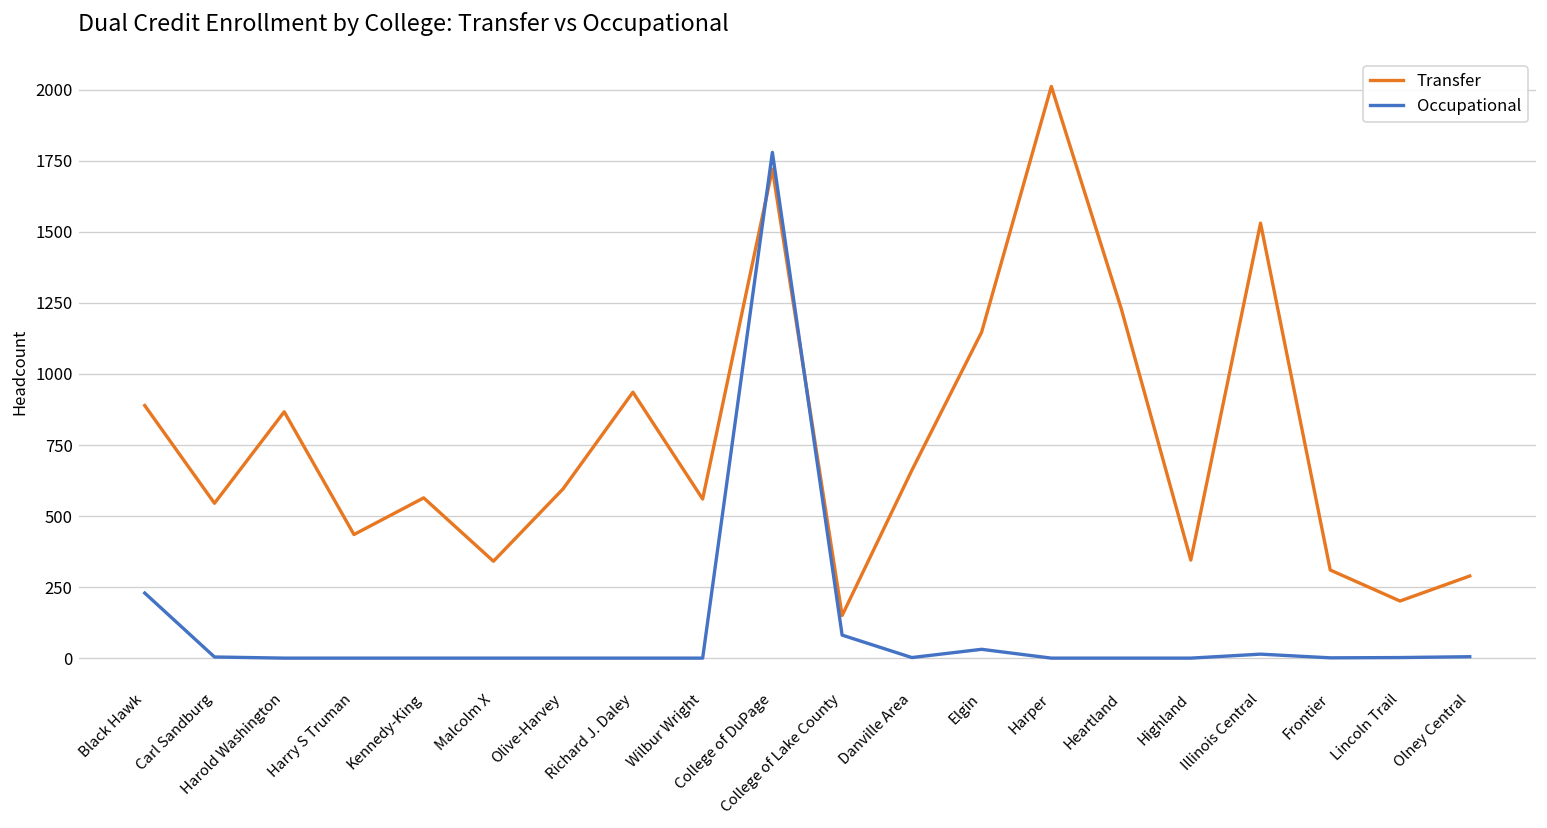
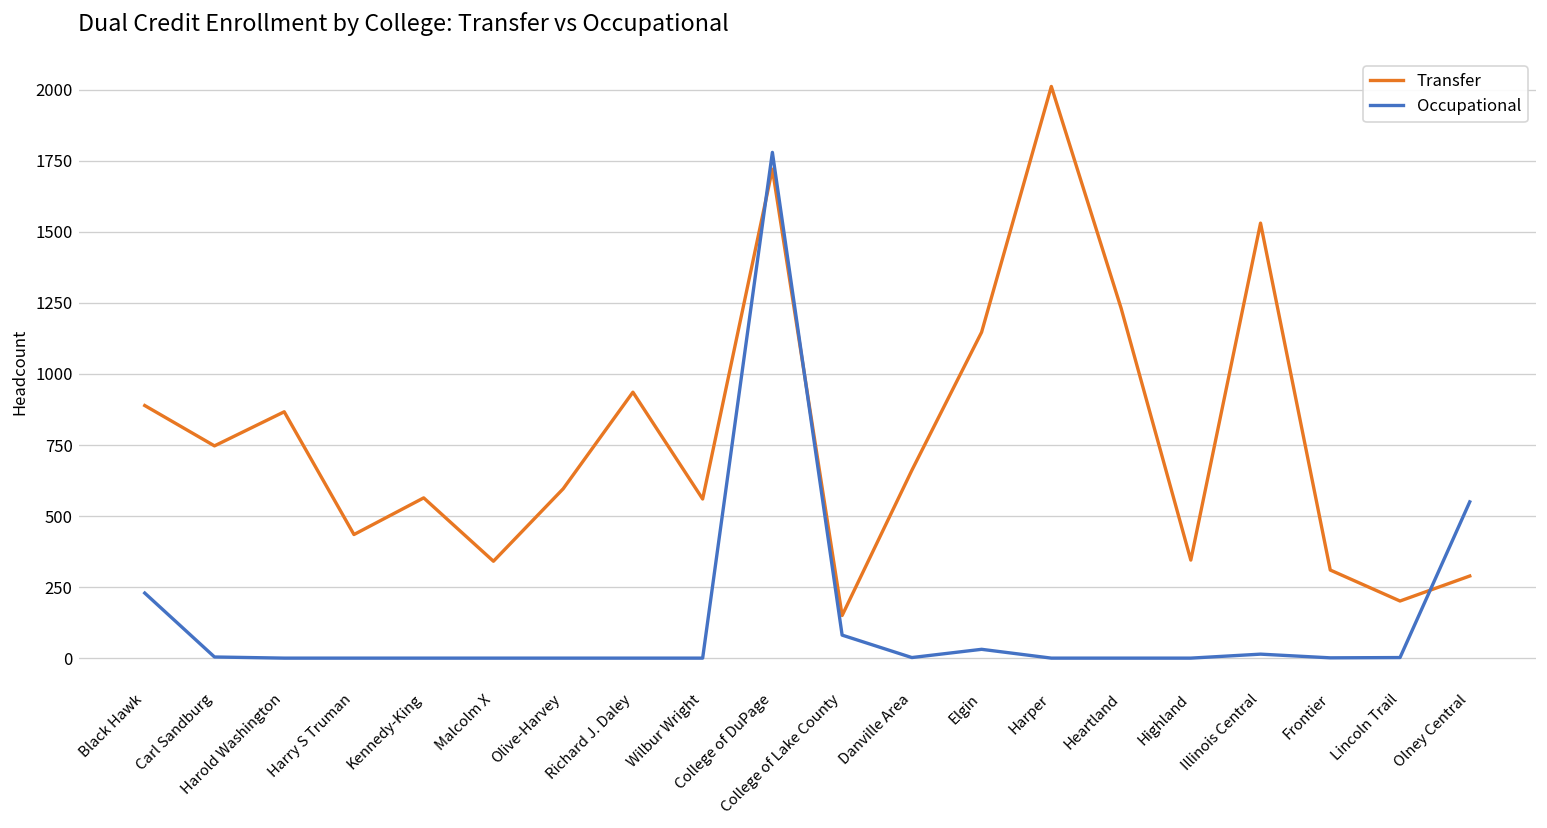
Transfer, Carl Sandburg: 550 -> 750
Occupational, Olney Central: 10 -> 550
